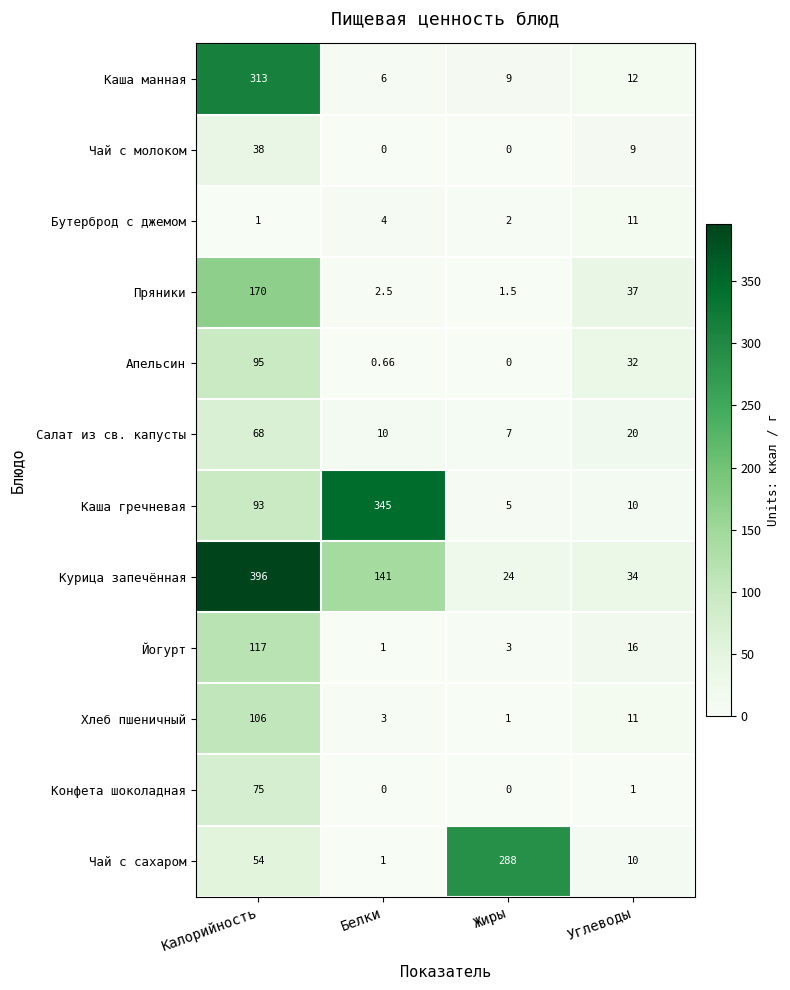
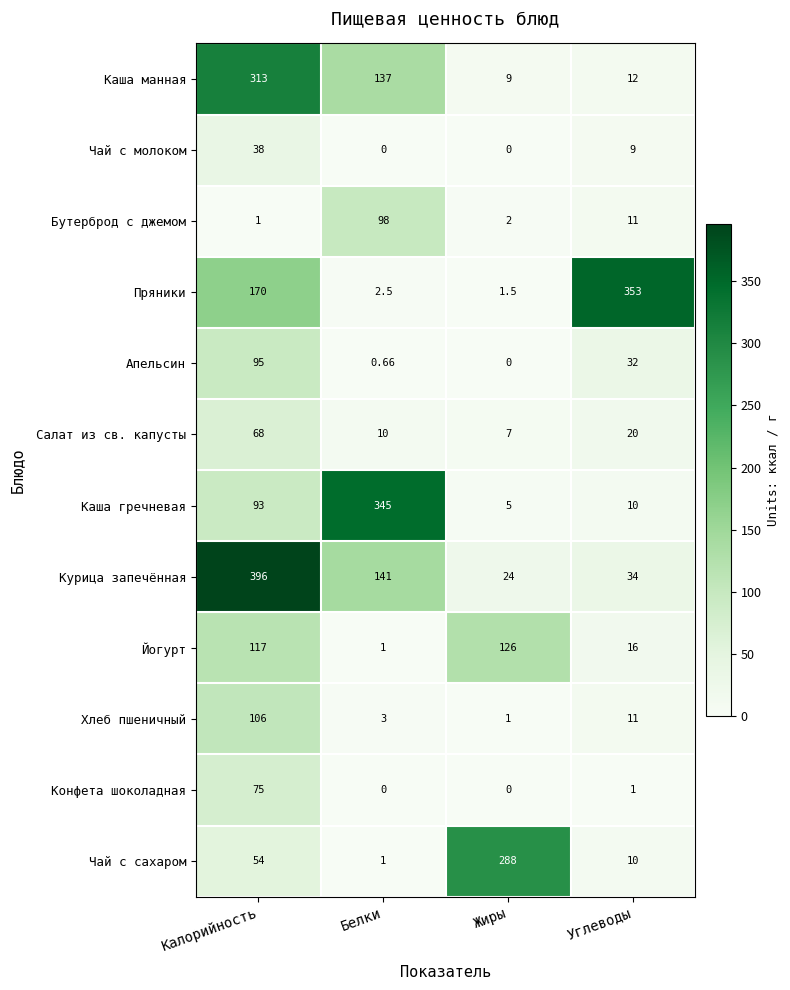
Каша манная, Белки: 6 -> 137
Бутерброд с джемом, Белки: 4 -> 98
Пряники, Углеводы: 37 -> 353
Йогурт, Жиры: 3 -> 126
